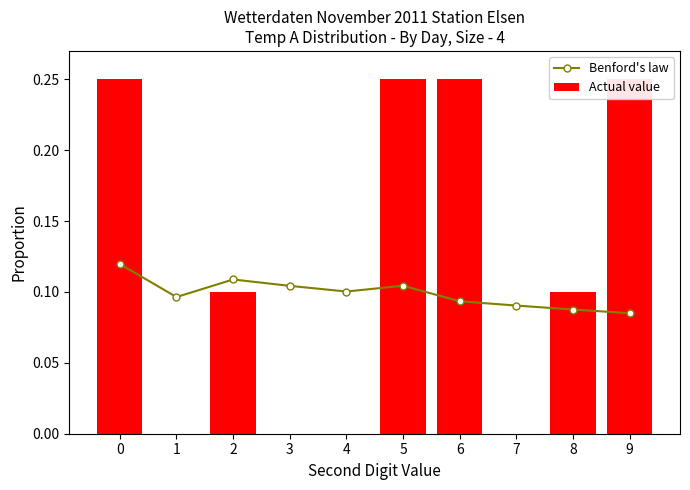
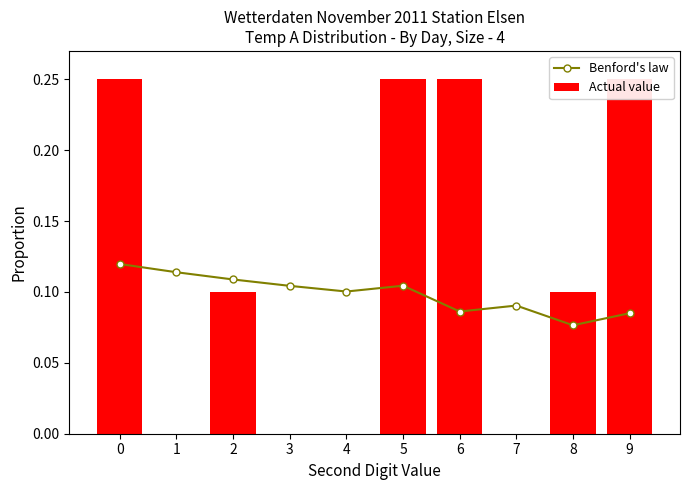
Benford's law, 1: 0.096 -> 0.114
Benford's law, 6: 0.093 -> 0.086
Benford's law, 8: 0.088 -> 0.077
